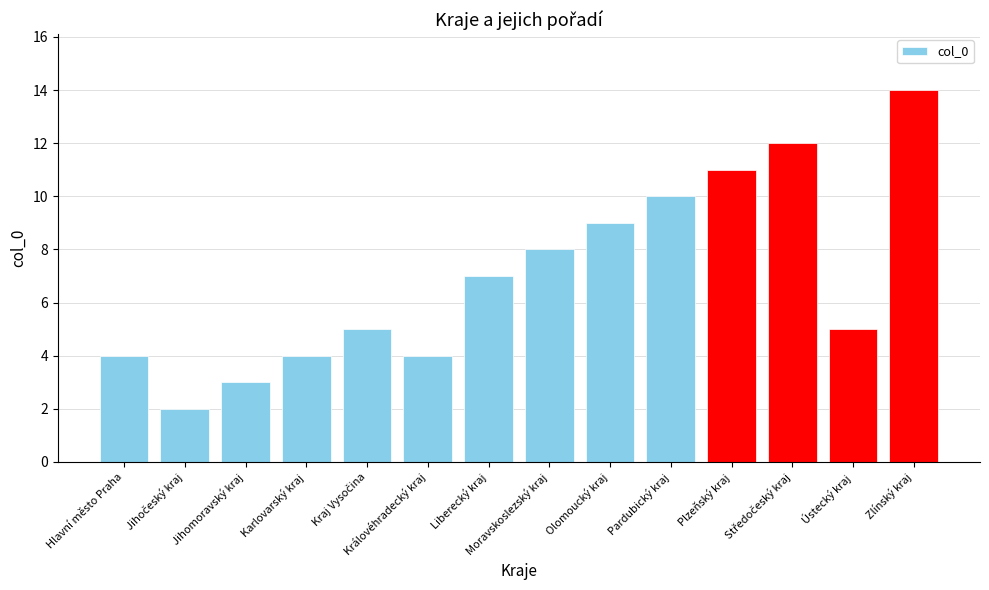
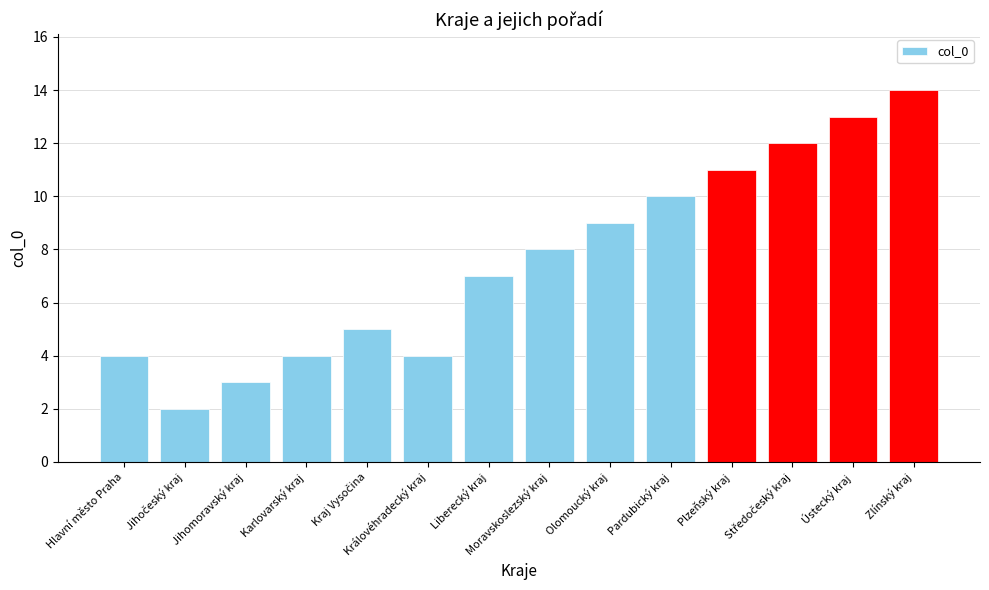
Ústecký kraj: 5 -> 13
